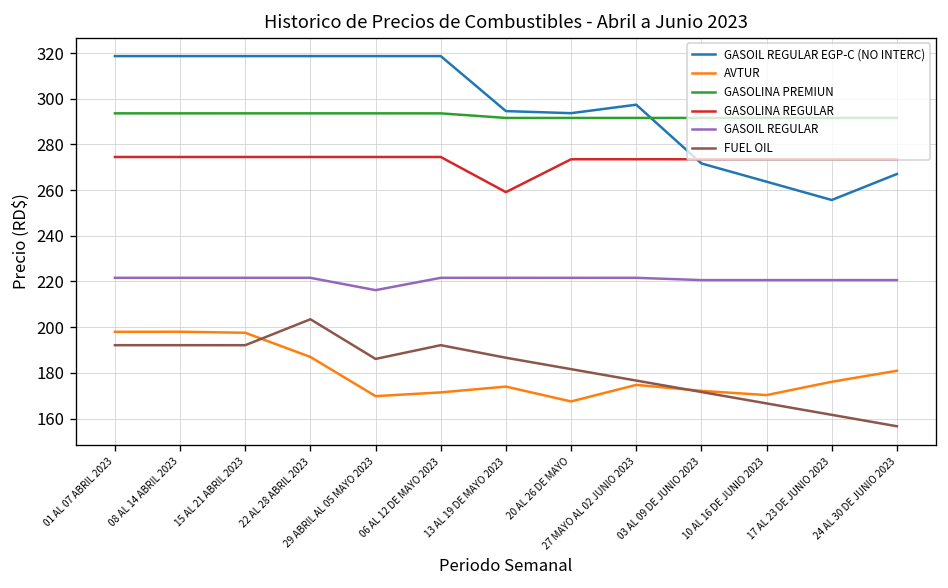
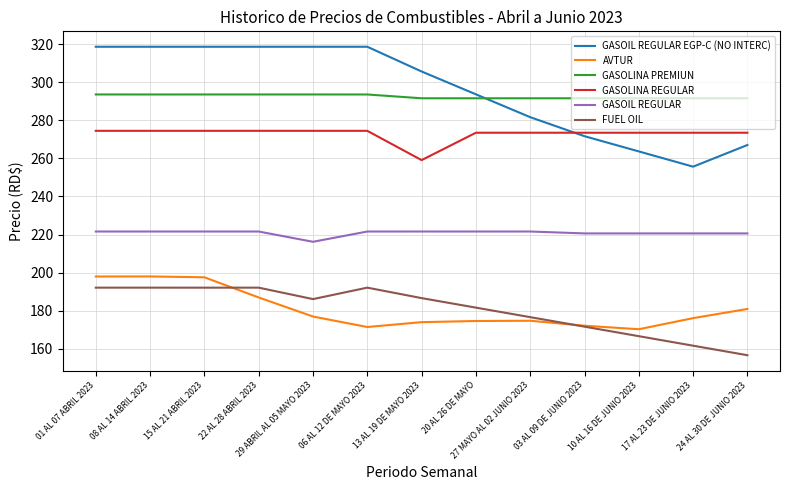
FUEL OIL, 22 AL 28 ABRIL 2023: 203 -> 192
AVTUR, 29 ABRIL AL 05 MAYO 2023: 170 -> 177
GASOIL REGULAR EGP-C (NO INTERC), 13 AL 19 DE MAYO 2023: 295 -> 306
AVTUR, 20 AL 26 DE MAYO: 167 -> 175
GASOIL REGULAR EGP-C (NO INTERC), 27 MAYO AL 02 JUNIO 2023: 297 -> 282
